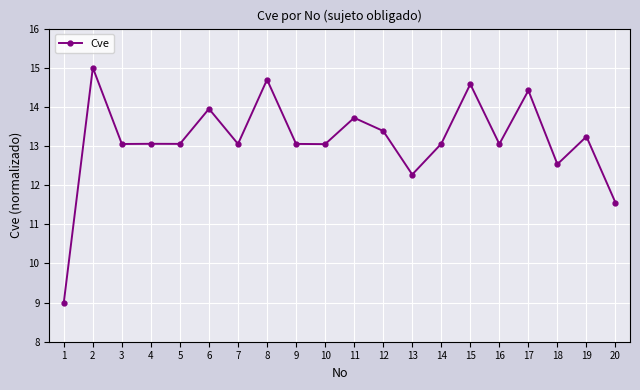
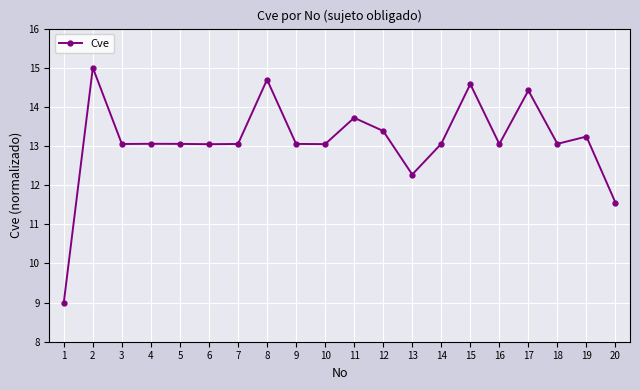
6: 14.0 -> 13.0
18: 12.5 -> 13.1
